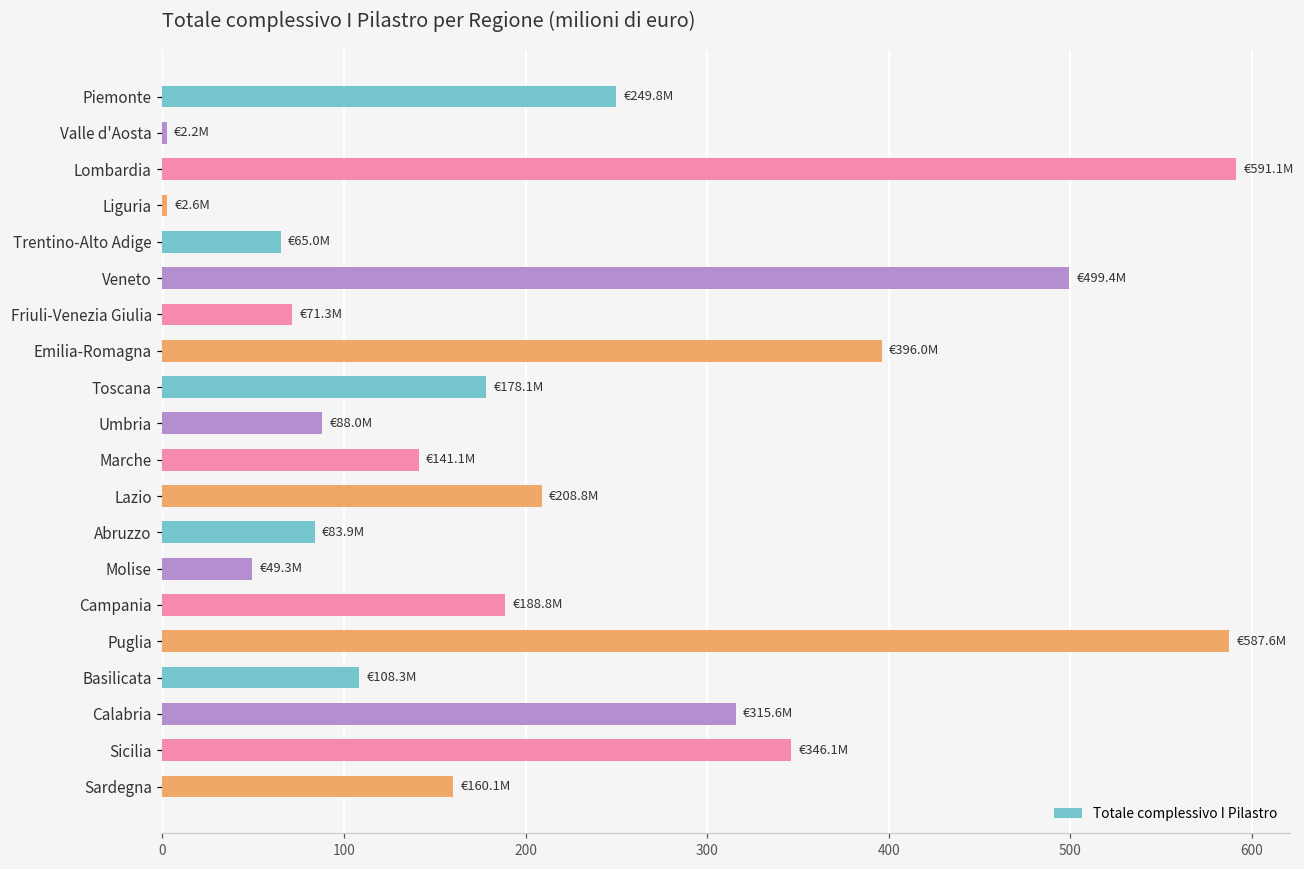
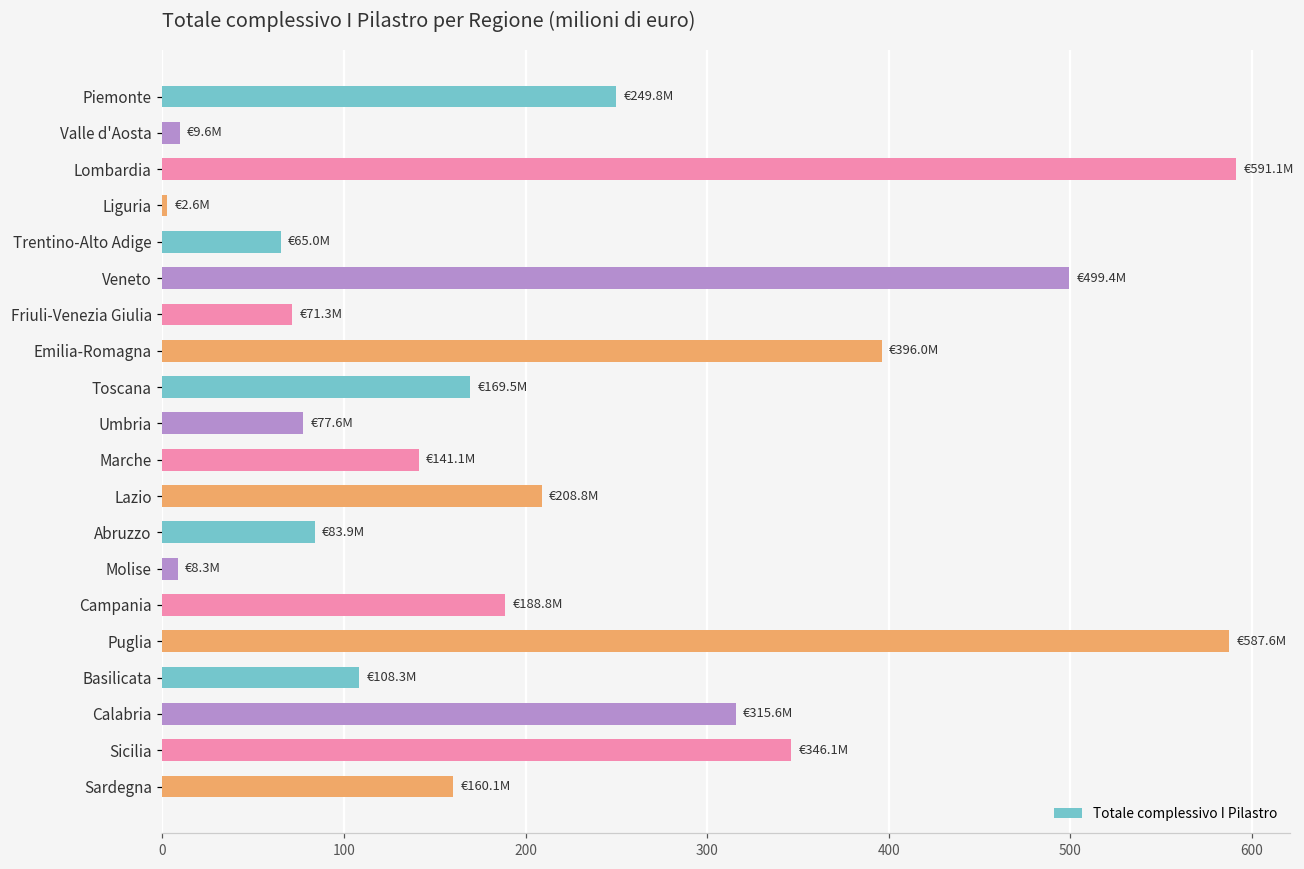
Valle d'Aosta: €2.2M -> €9.6M
Toscana: €178.1M -> €169.5M
Umbria: €88.0M -> €77.6M
Molise: €49.3M -> €8.3M
